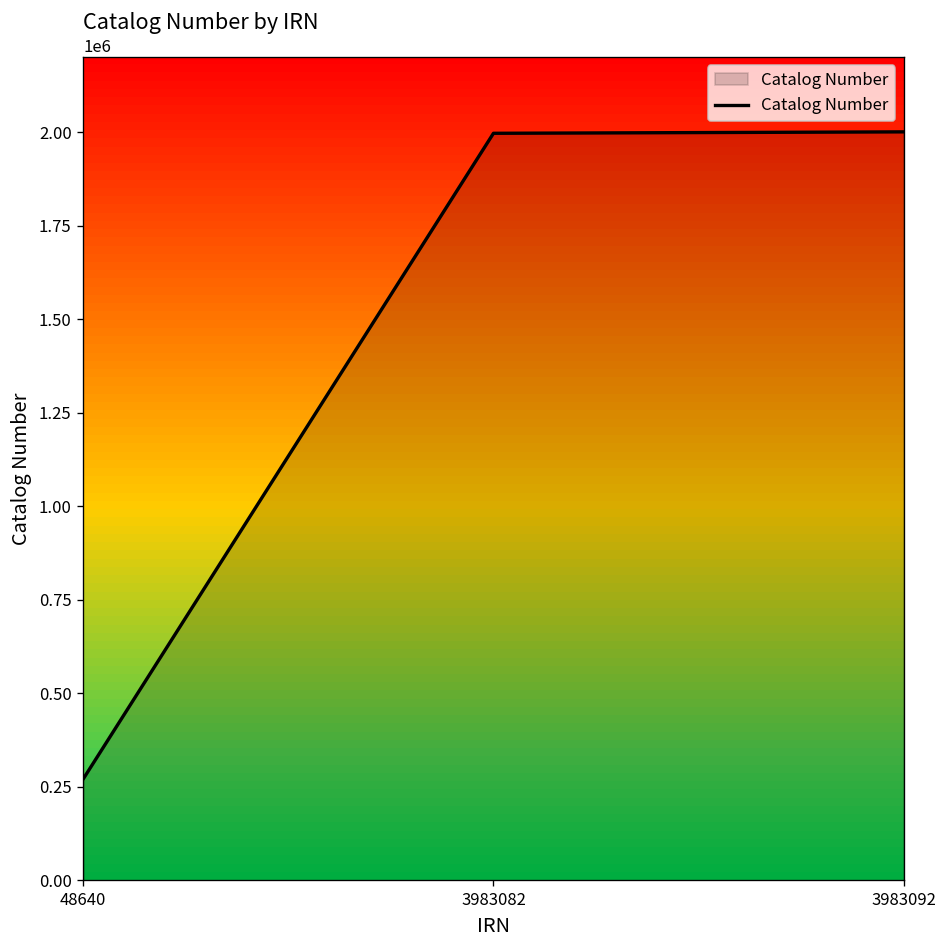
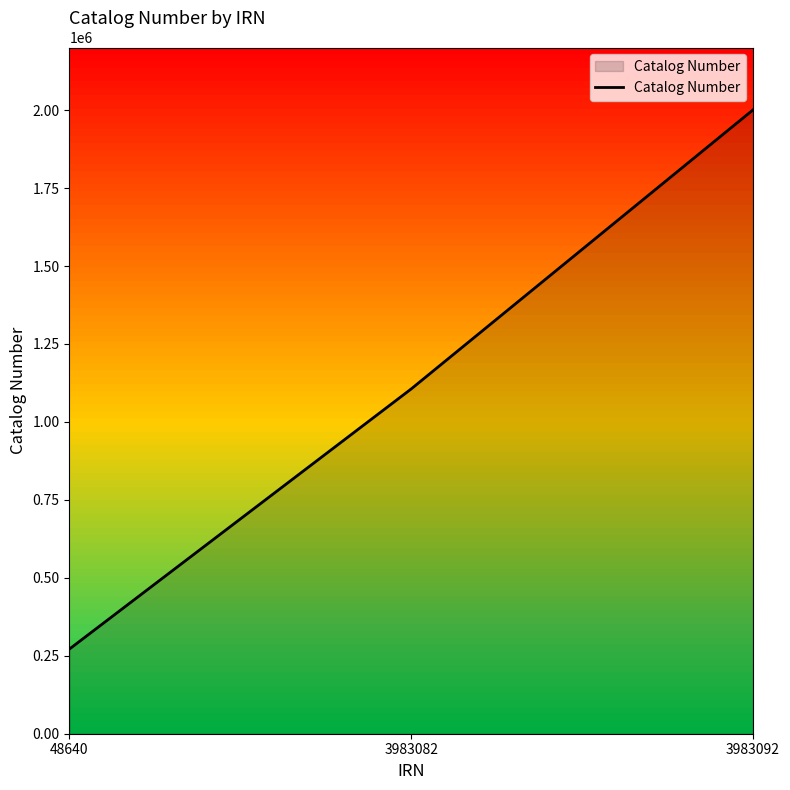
3983082: 2000000 -> 1110000
